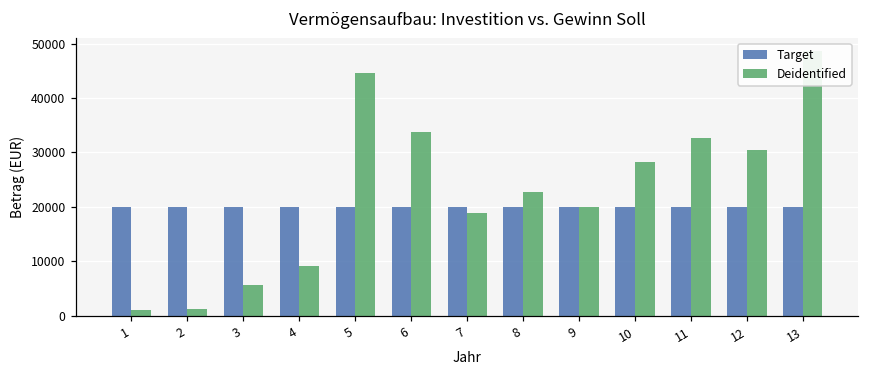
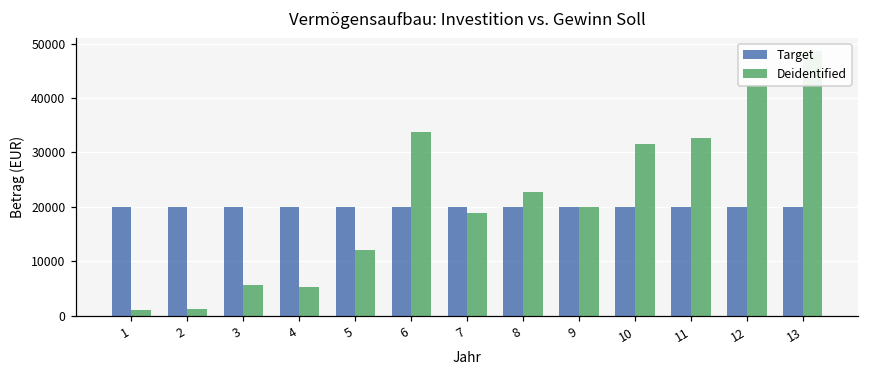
Deidentified, 4: 9000 -> 5000
Deidentified, 5: 45000 -> 12000
Deidentified, 10: 28000 -> 32000
Deidentified, 12: 30000 -> 42000
